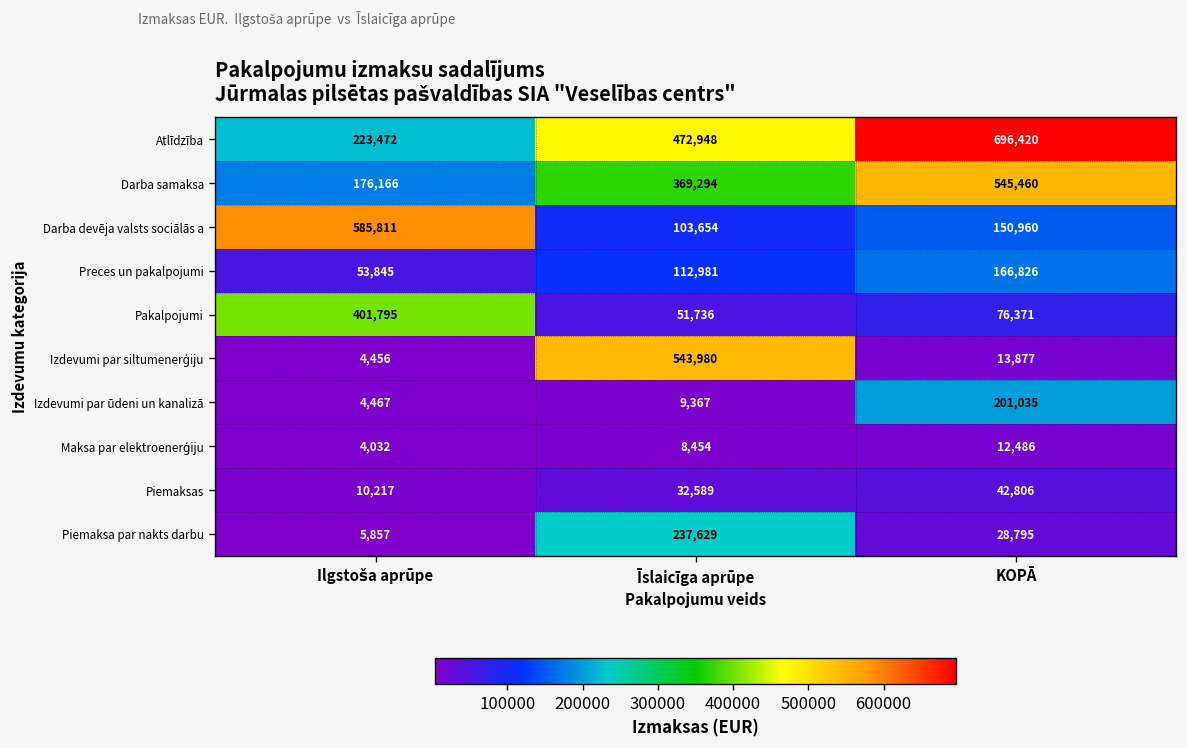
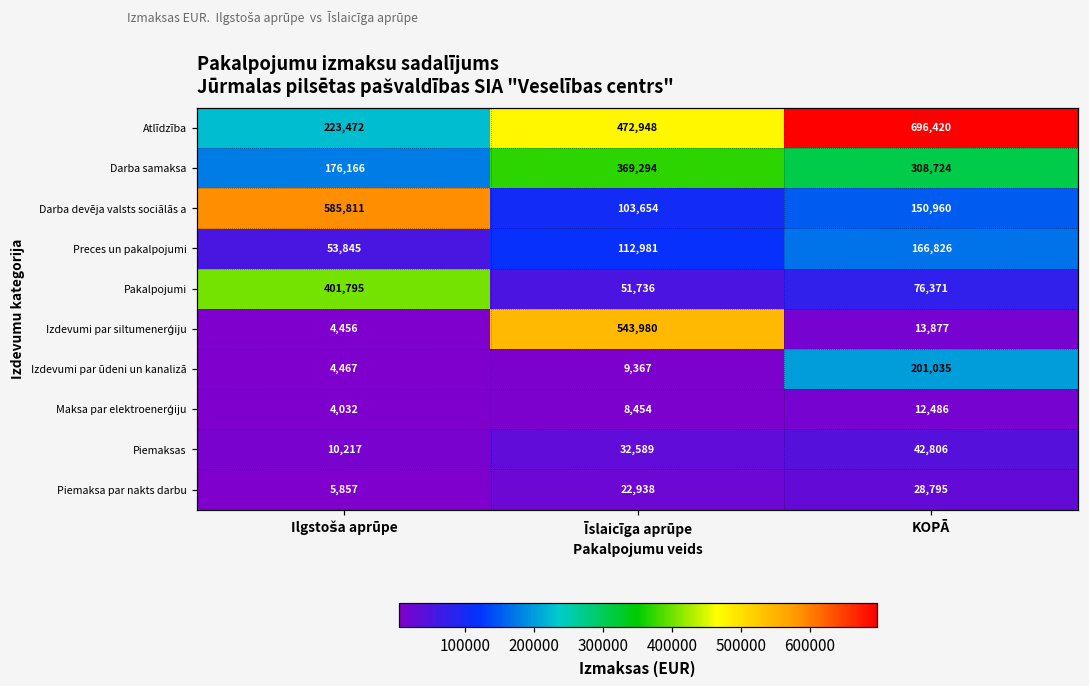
Darba samaksa, KOPĀ: 545,460 -> 308,724
Piemaksa par nakts darbu, Īslaicīga aprūpe: 237,629 -> 22,938
